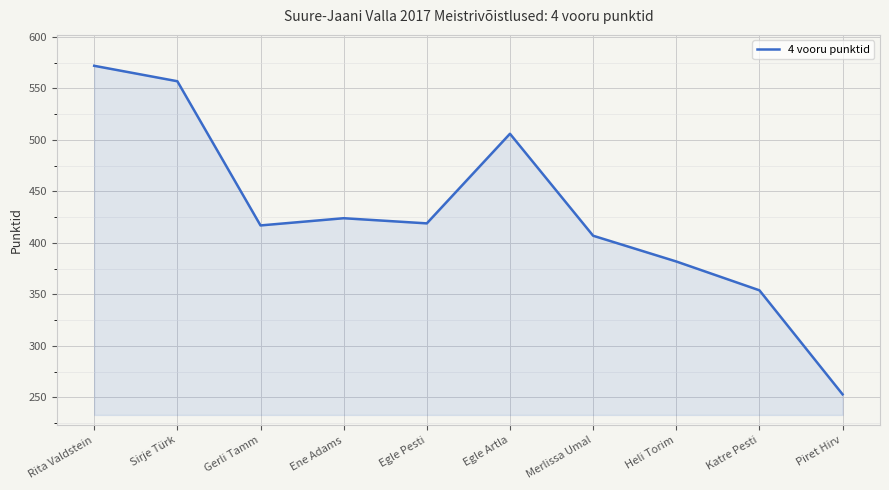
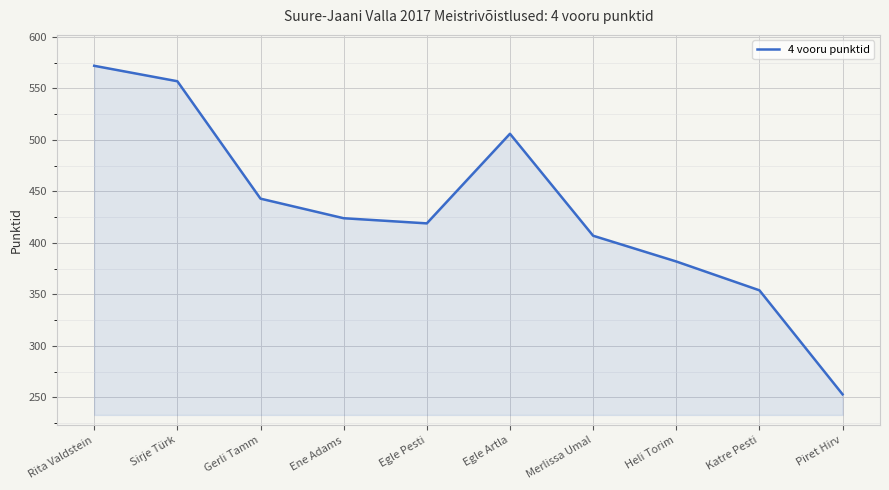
Gerli Tamm: 417 -> 443
